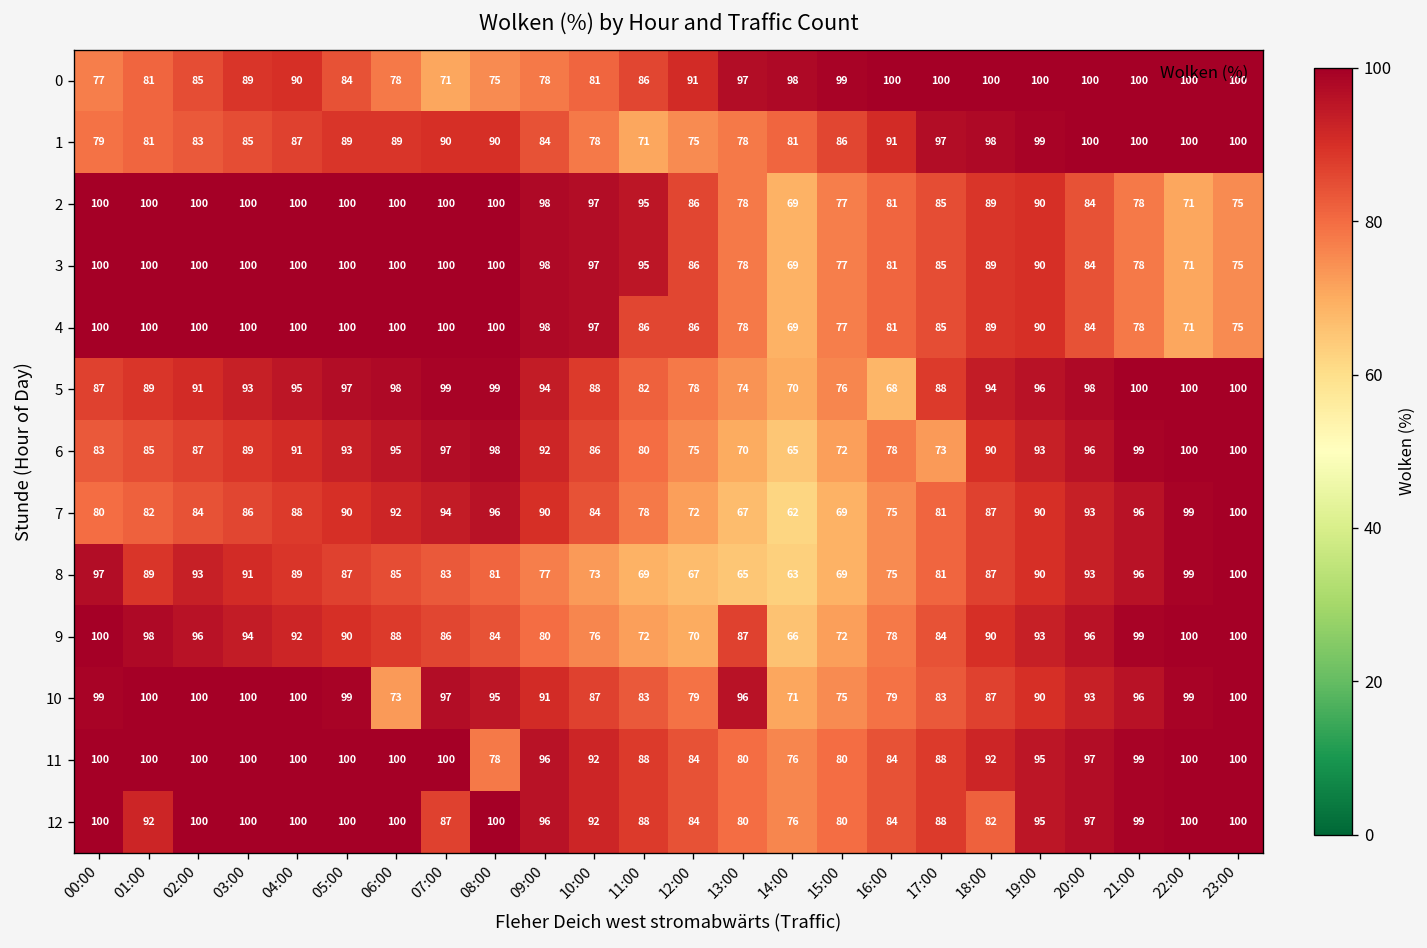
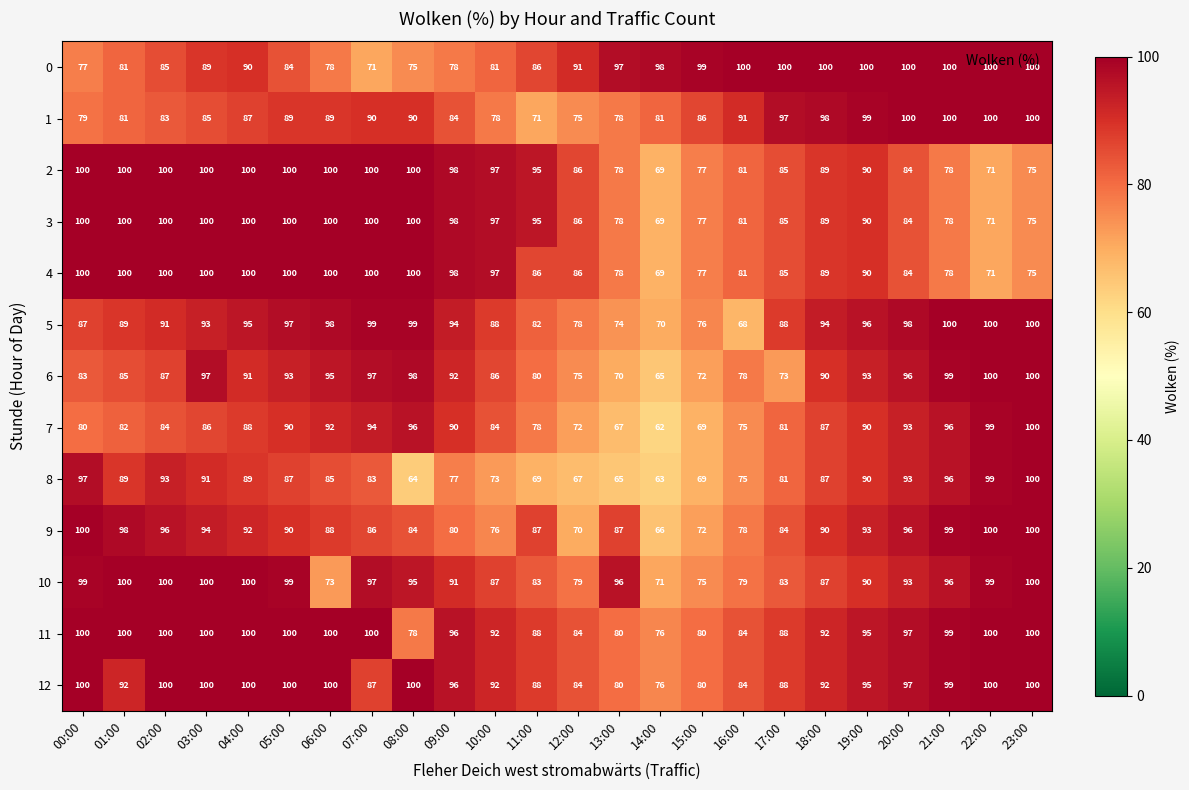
6, 03:00: 89 -> 97
8, 08:00: 81 -> 64
9, 11:00: 72 -> 87
12, 18:00: 82 -> 92
